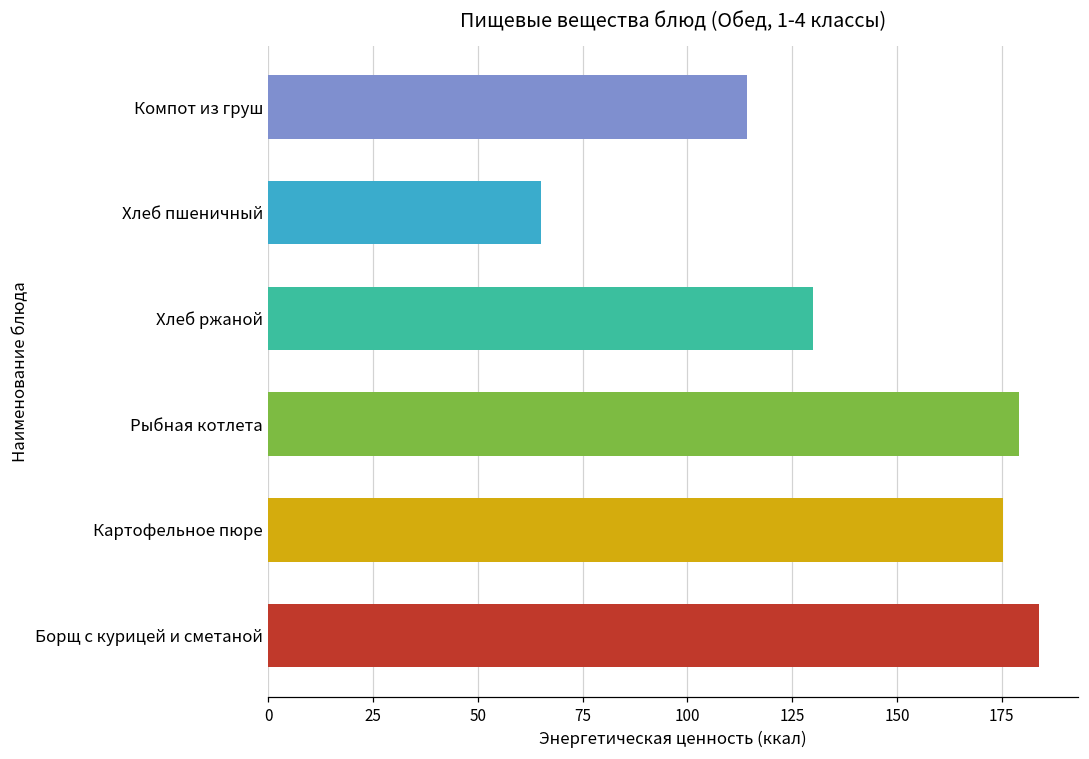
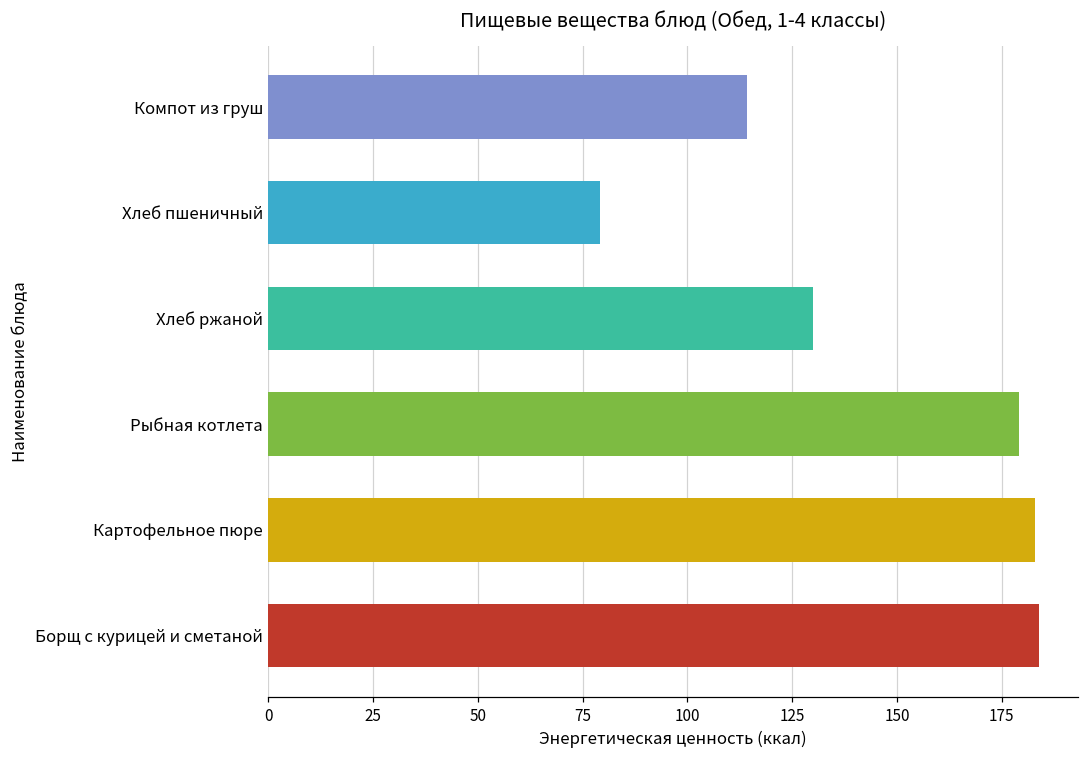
Хлеб пшеничный: 65 -> 79
Картофельное пюре: 175 -> 183
